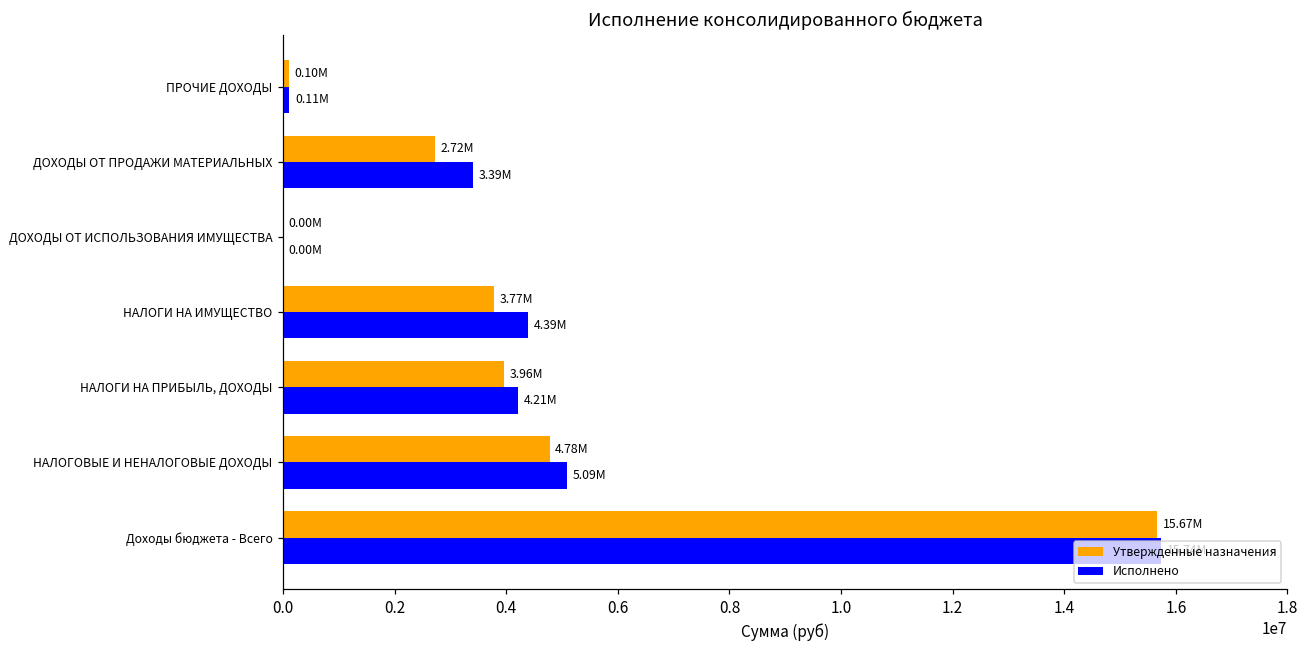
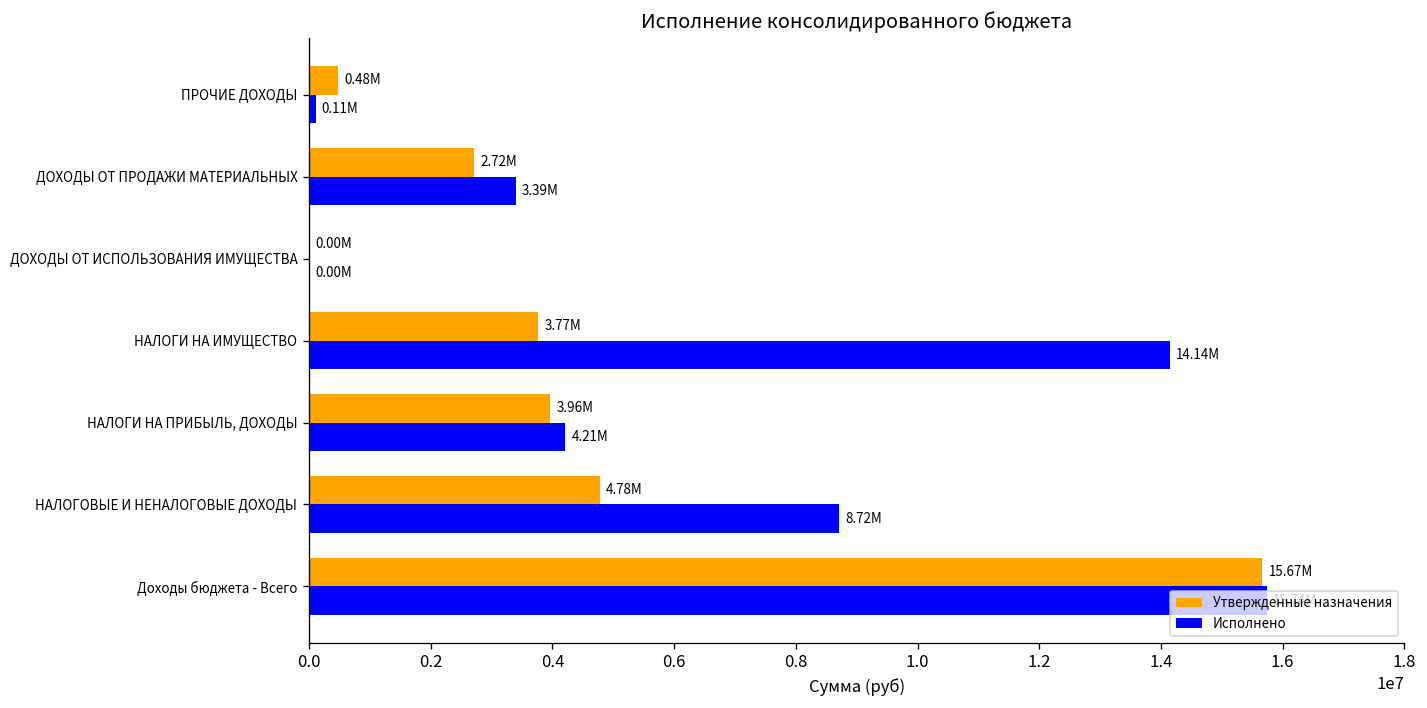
Утвержденные назначения, ПРОЧИЕ ДОХОДЫ: 0.10M -> 0.48M
Исполнено, НАЛОГИ НА ИМУЩЕСТВО: 4.39M -> 14.14M
Исполнено, НАЛОГОВЫЕ И НЕНАЛОГОВЫЕ ДОХОДЫ: 5.09M -> 8.72M
